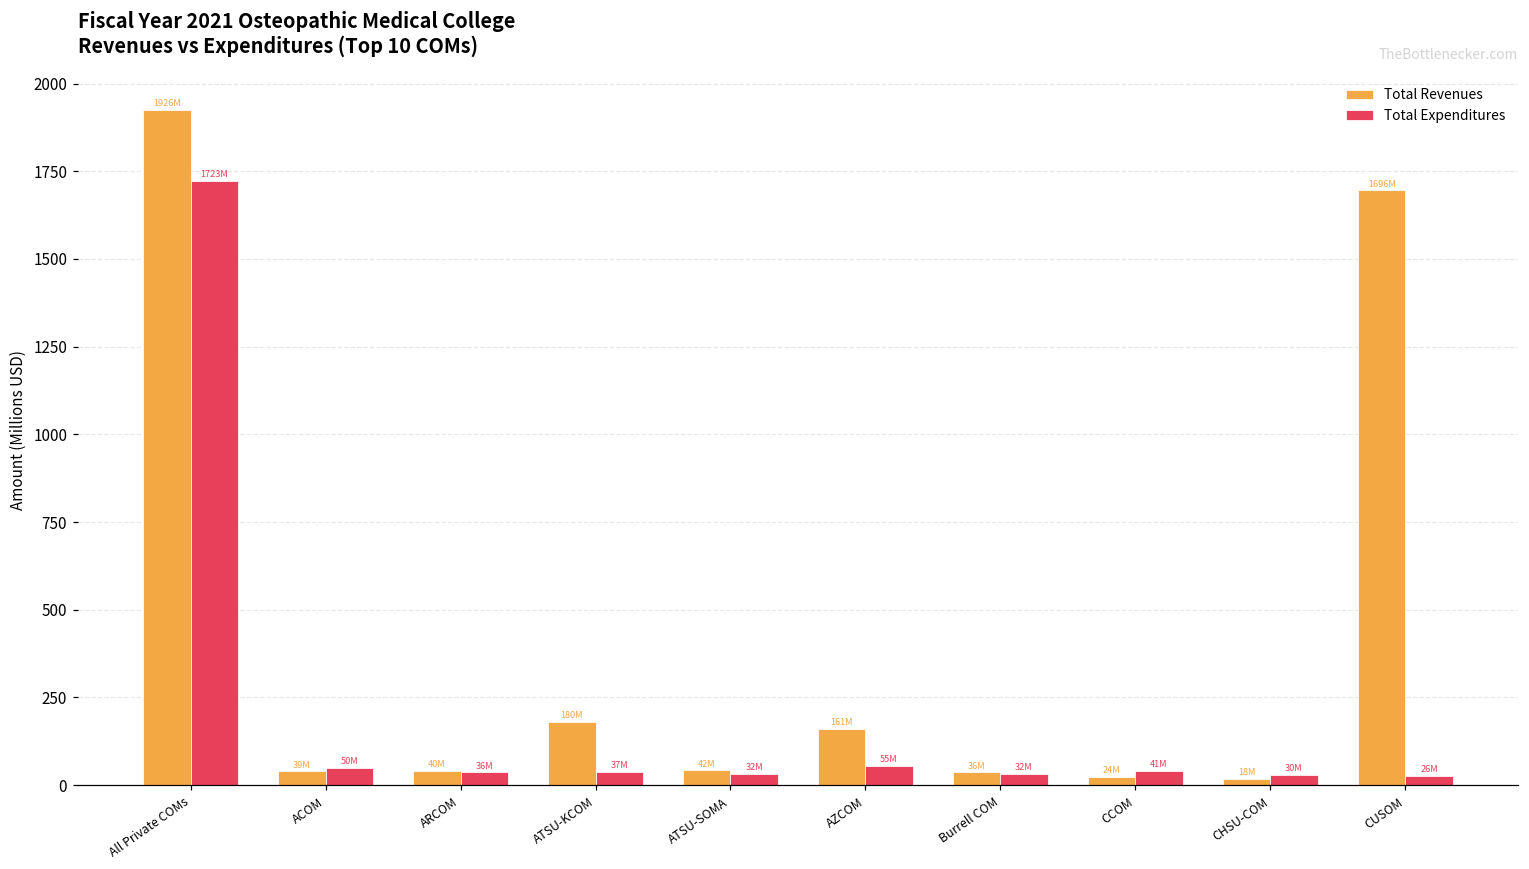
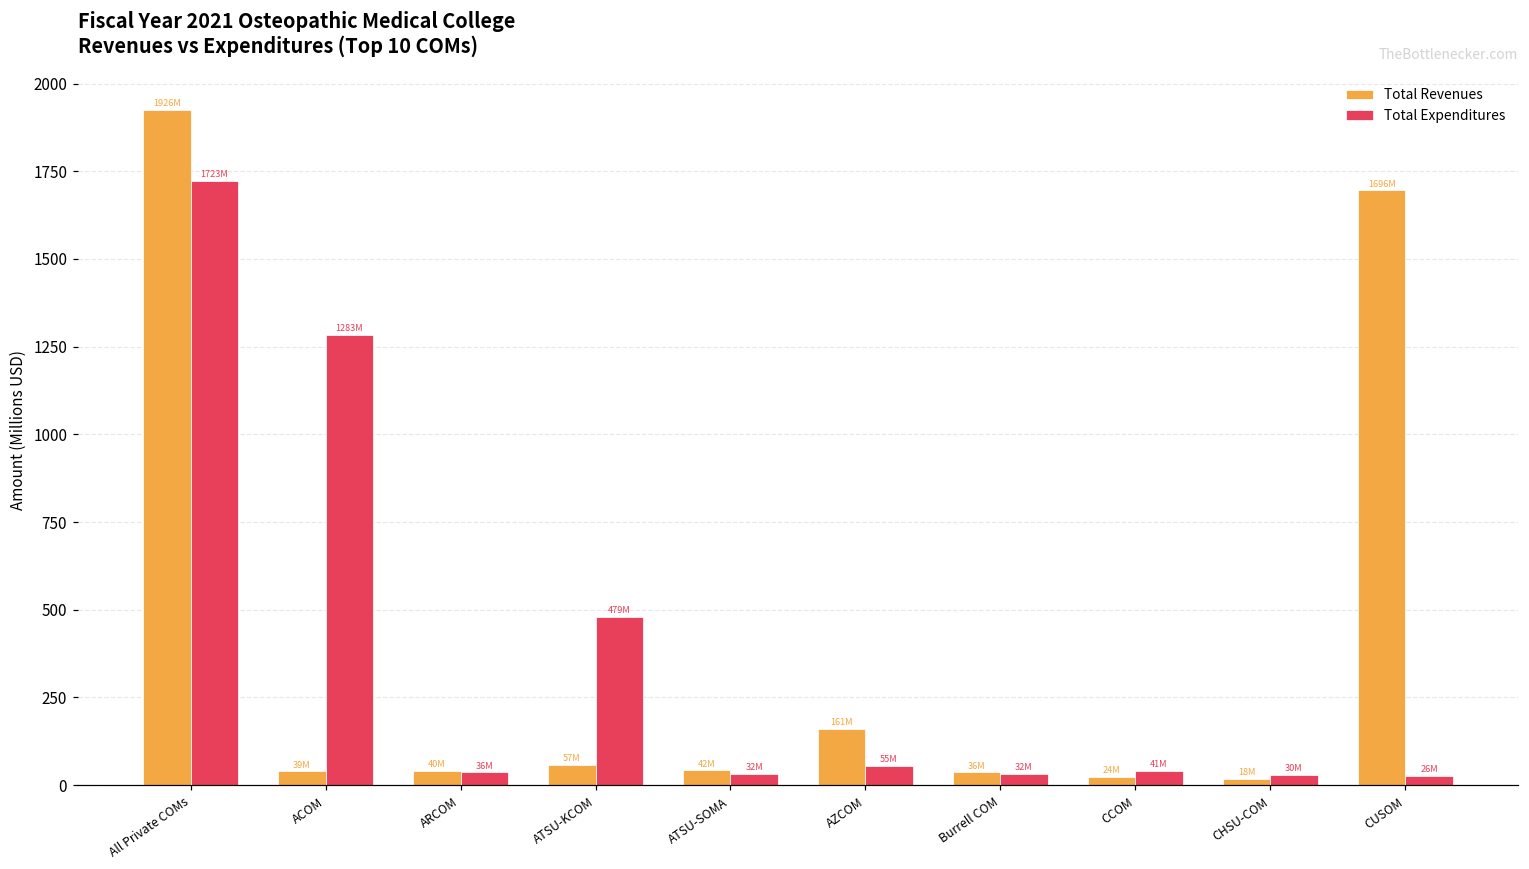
Total Expenditures, ACOM: 50M -> 1283M
Total Revenues, ATSU-KCOM: 180M -> 57M
Total Expenditures, ATSU-KCOM: 37M -> 479M
